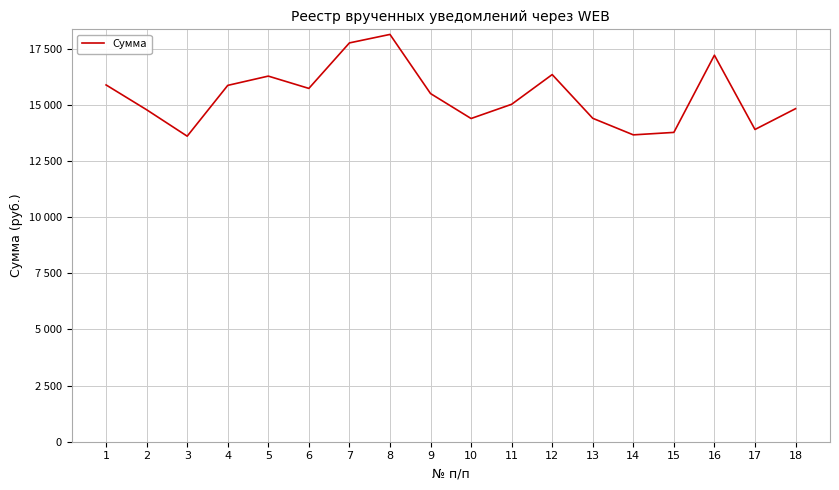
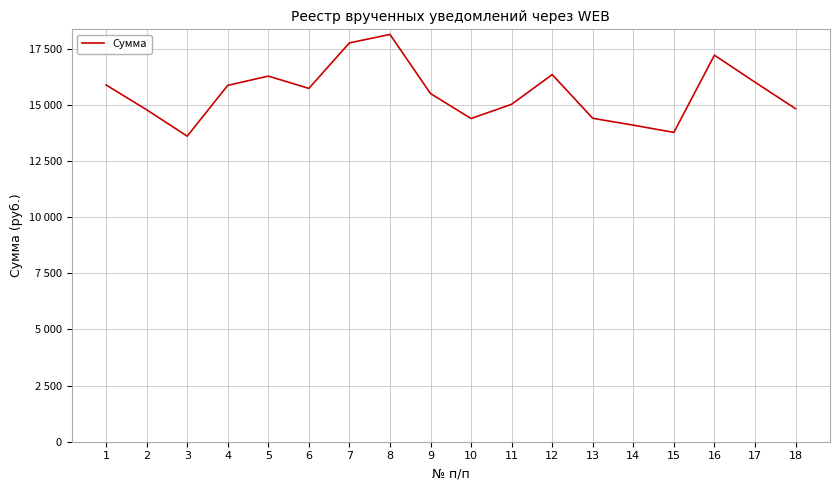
14: 13700 -> 14100
17: 13900 -> 16000
